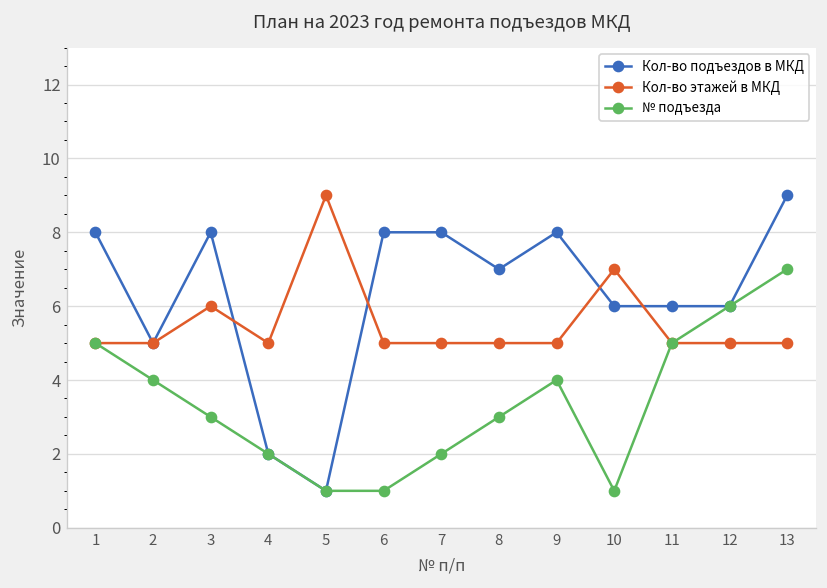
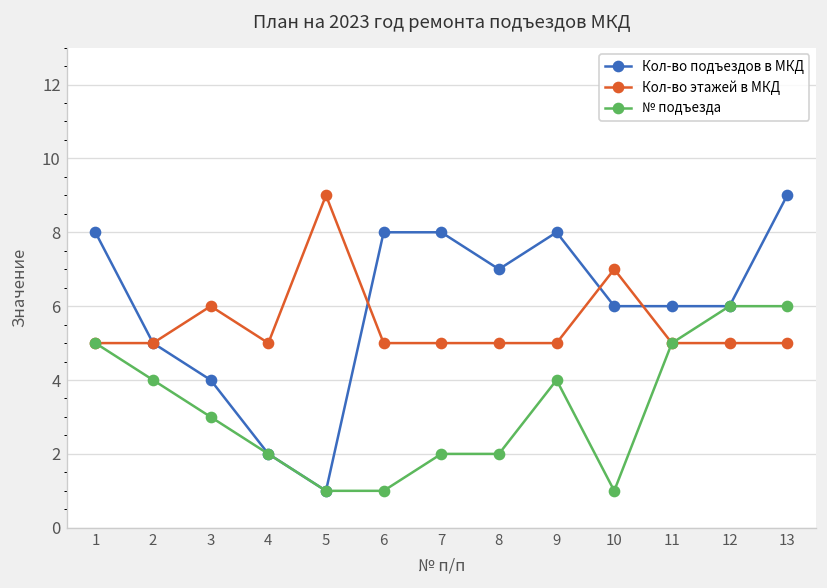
Кол-во подъездов в МКД, 3: 8 -> 4
№ подъезда, 8: 3 -> 2
№ подъезда, 13: 7 -> 6
